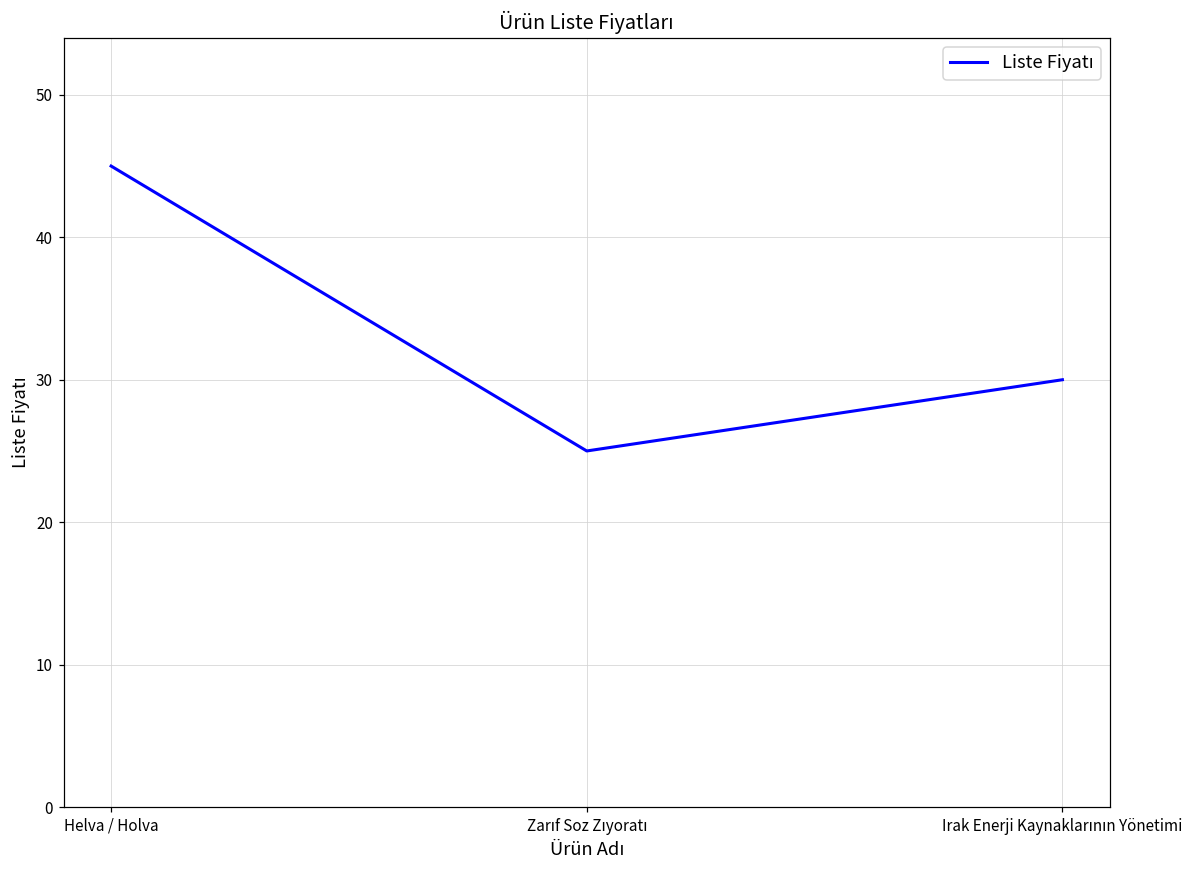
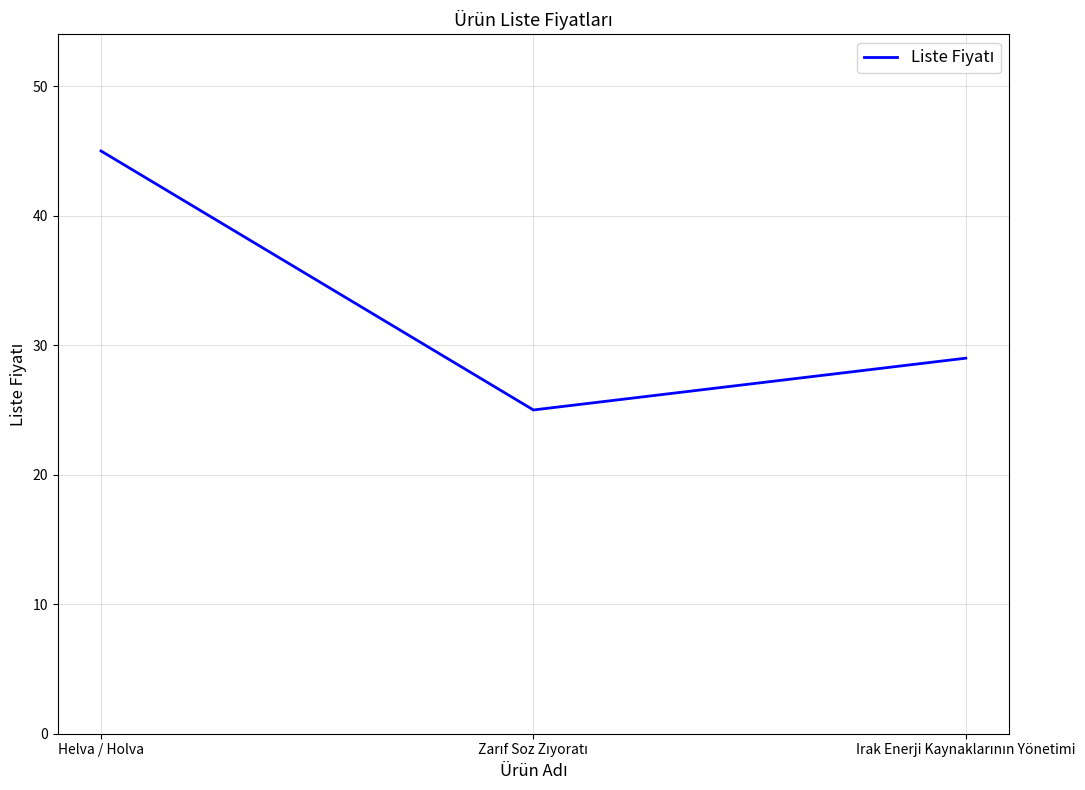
Irak Enerji Kaynaklarının Yönetimi: 30 -> 29
